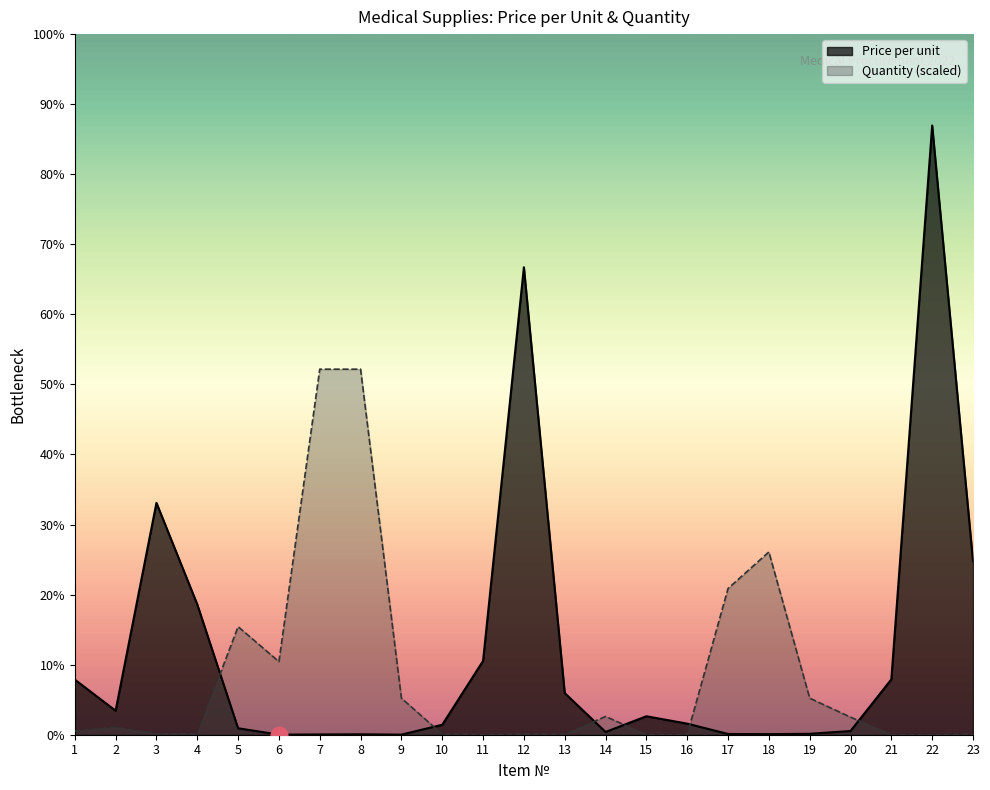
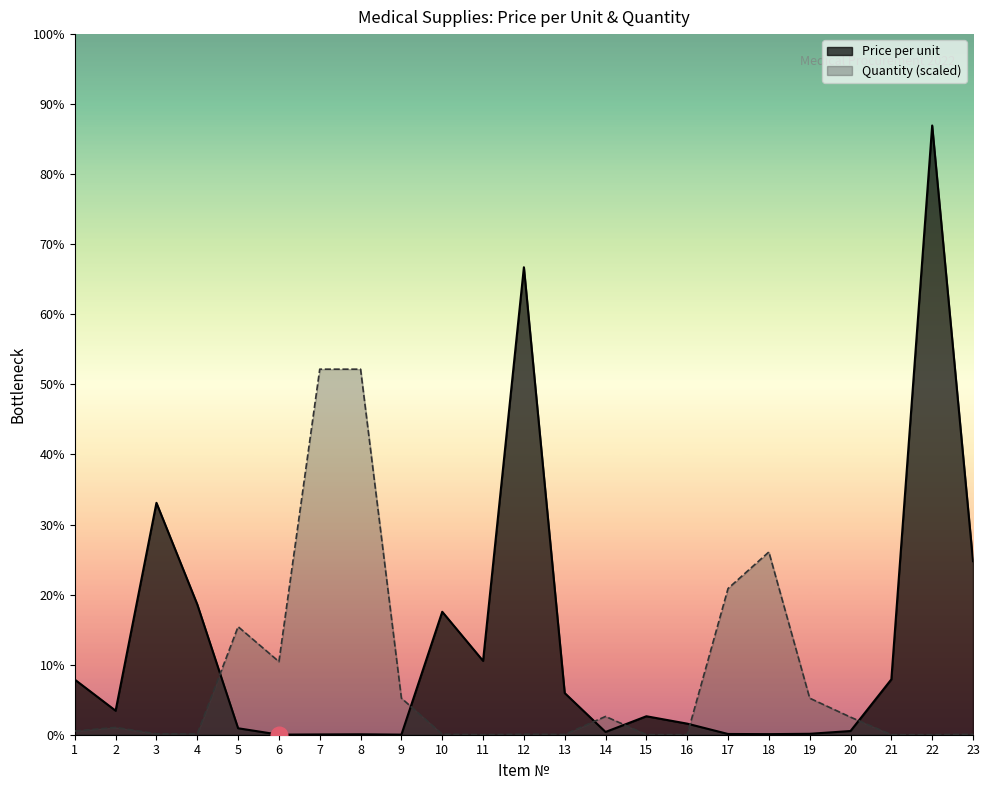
Price per unit, 10: 1% -> 18%
